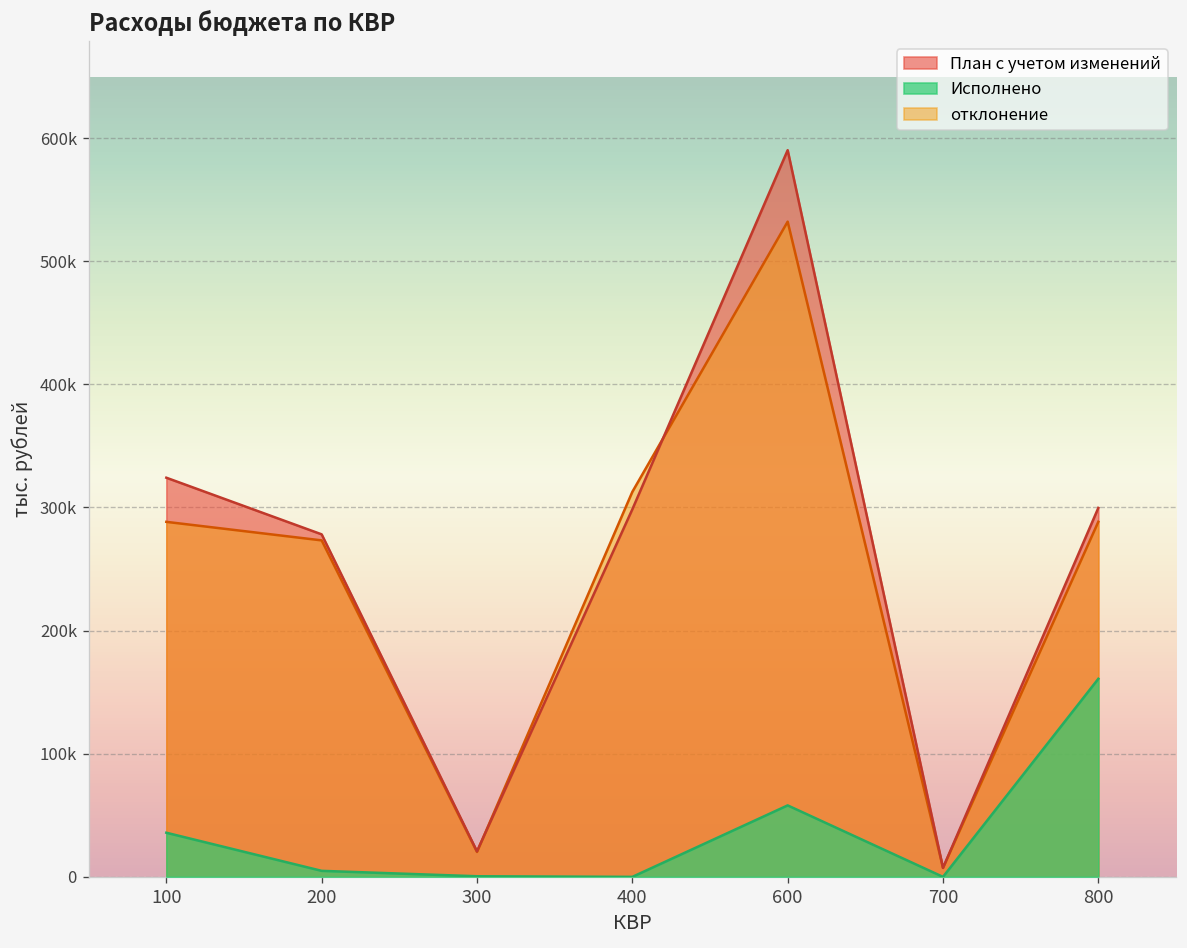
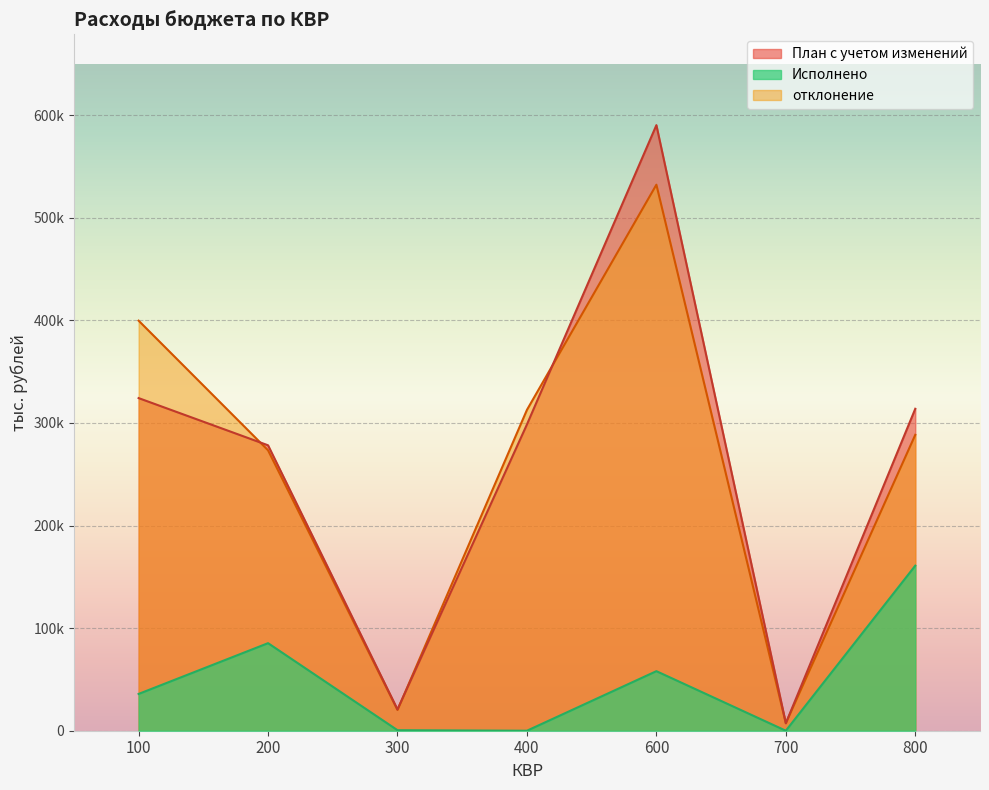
отклонение, 100: 288000 -> 400000
Исполнено, 200: 5000 -> 85000
План с учетом изменений, 800: 300000 -> 314000
